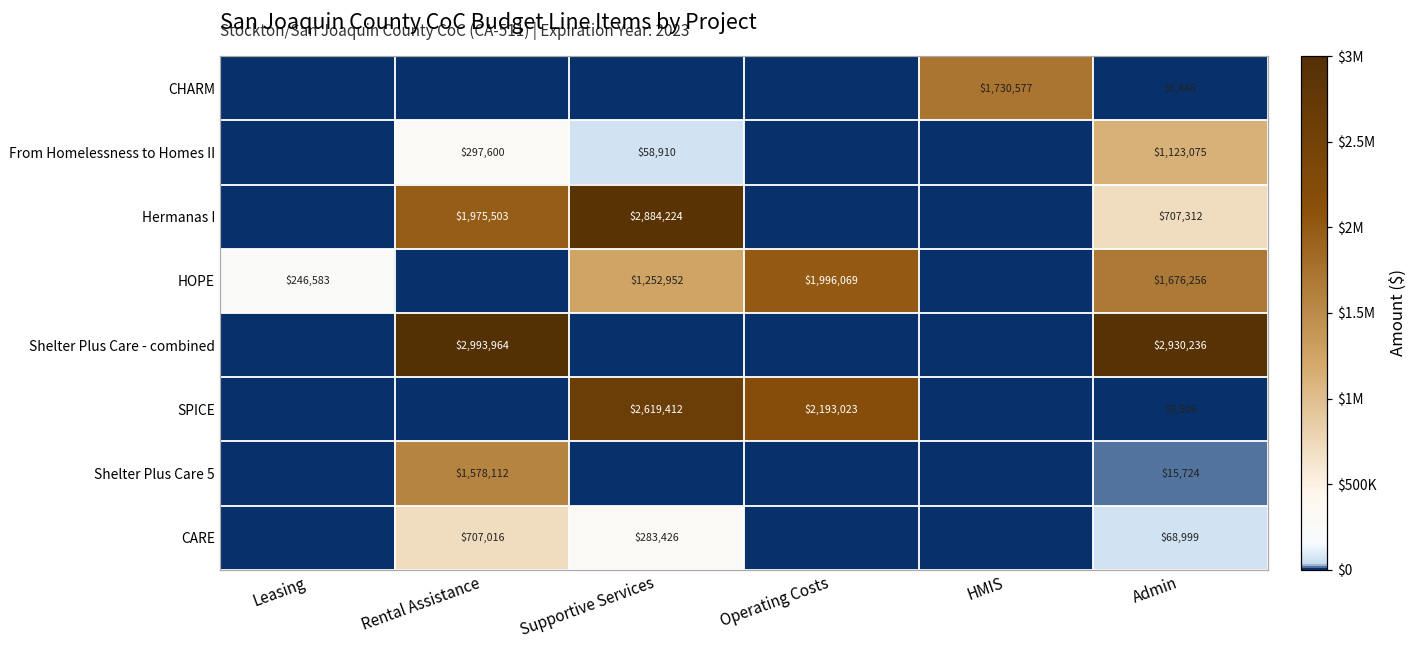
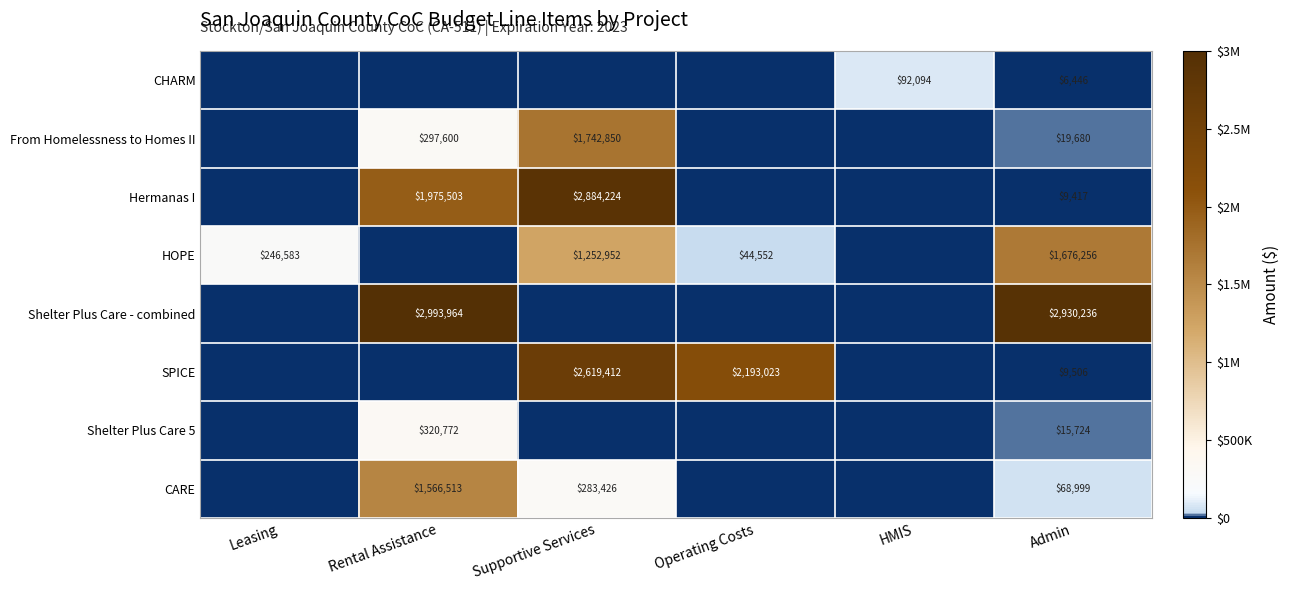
CHARM, HMIS: $1,730,577 -> $92,094
From Homelessness to Homes II, Supportive Services: $58,910 -> $1,742,850
From Homelessness to Homes II, Admin: $1,123,075 -> $19,680
Hermanas I, Admin: $707,312 -> $9,417
HOPE, Operating Costs: $1,996,069 -> $44,552
Shelter Plus Care 5, Rental Assistance: $1,578,112 -> $320,772
CARE, Rental Assistance: $707,016 -> $1,566,513
